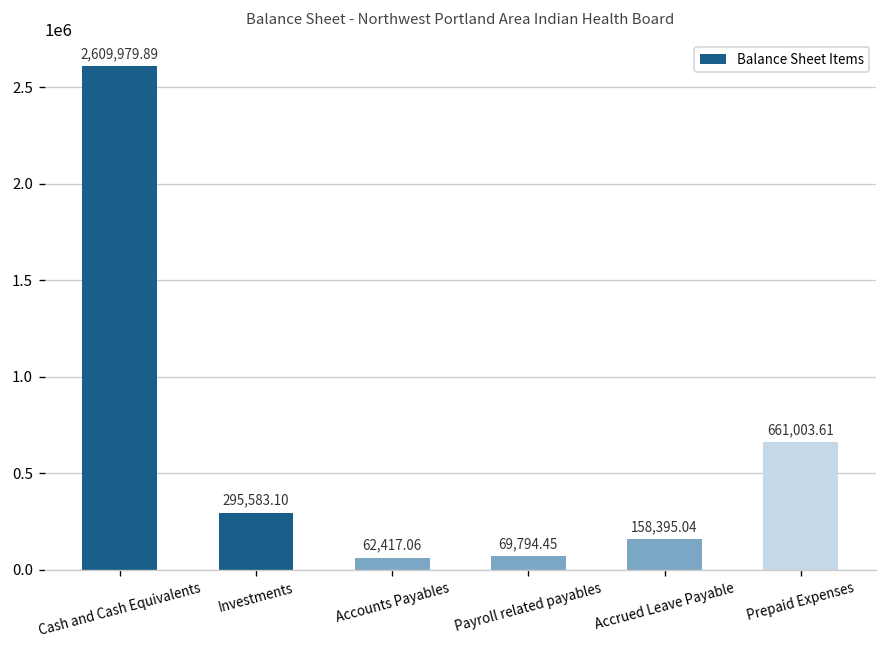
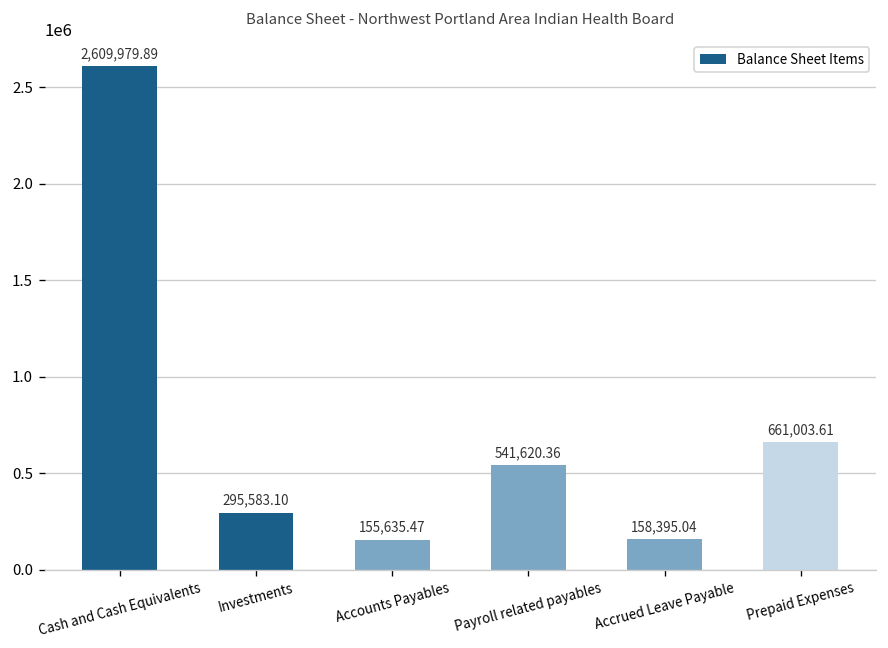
Accounts Payables: 62,417.06 -> 155,635.47
Payroll related payables: 69,794.45 -> 541,620.36
